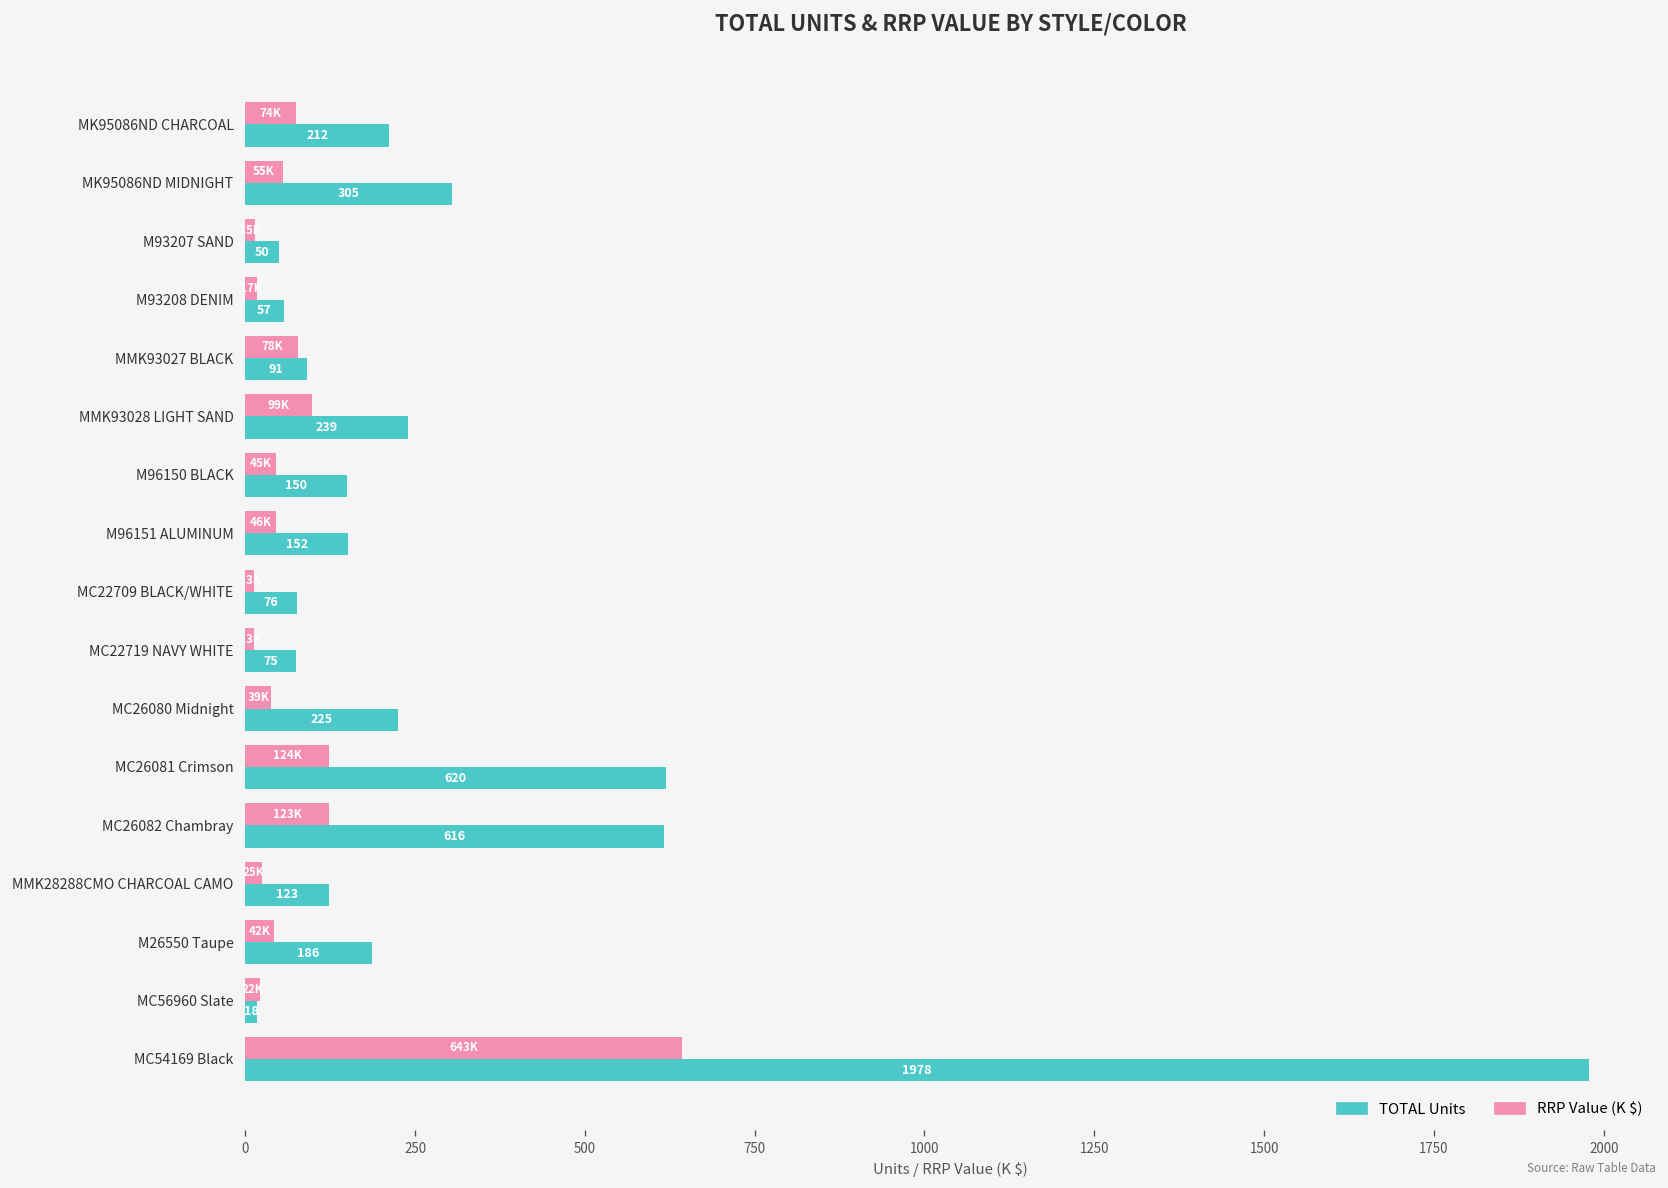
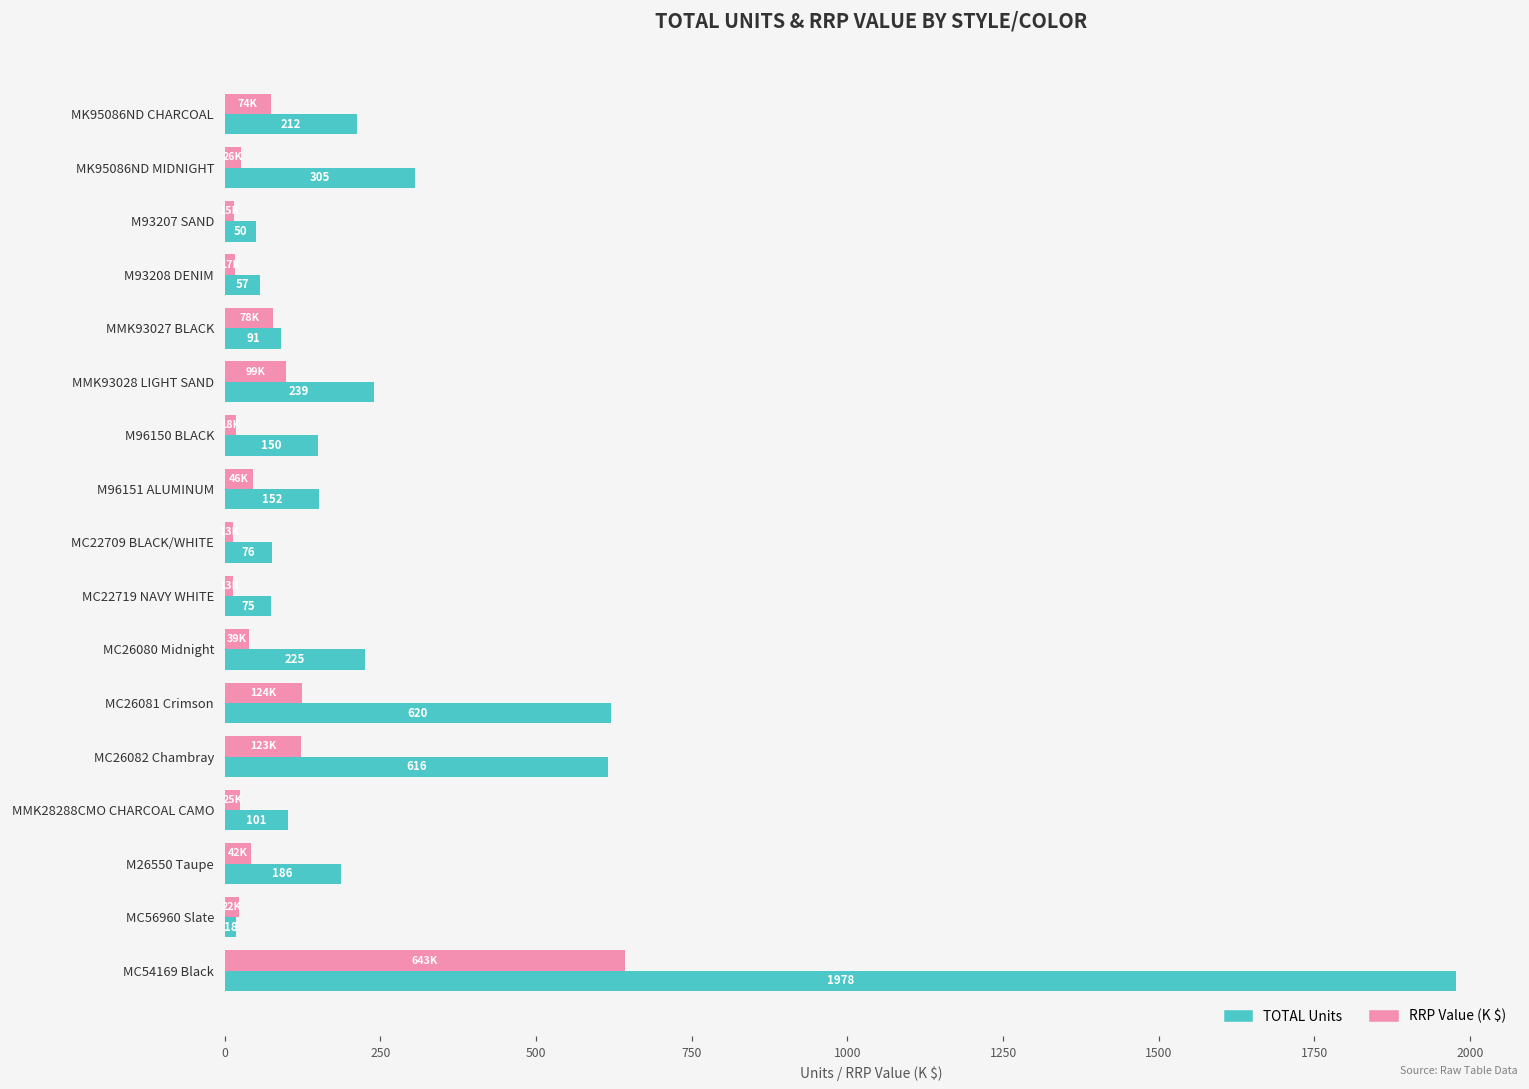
RRP Value (K $), MK95086ND MIDNIGHT: 55K -> 26K
RRP Value (K $), M96150 BLACK: 50 -> 20
TOTAL Units, MMK28288CMO CHARCOAL CAMO: 123 -> 101
